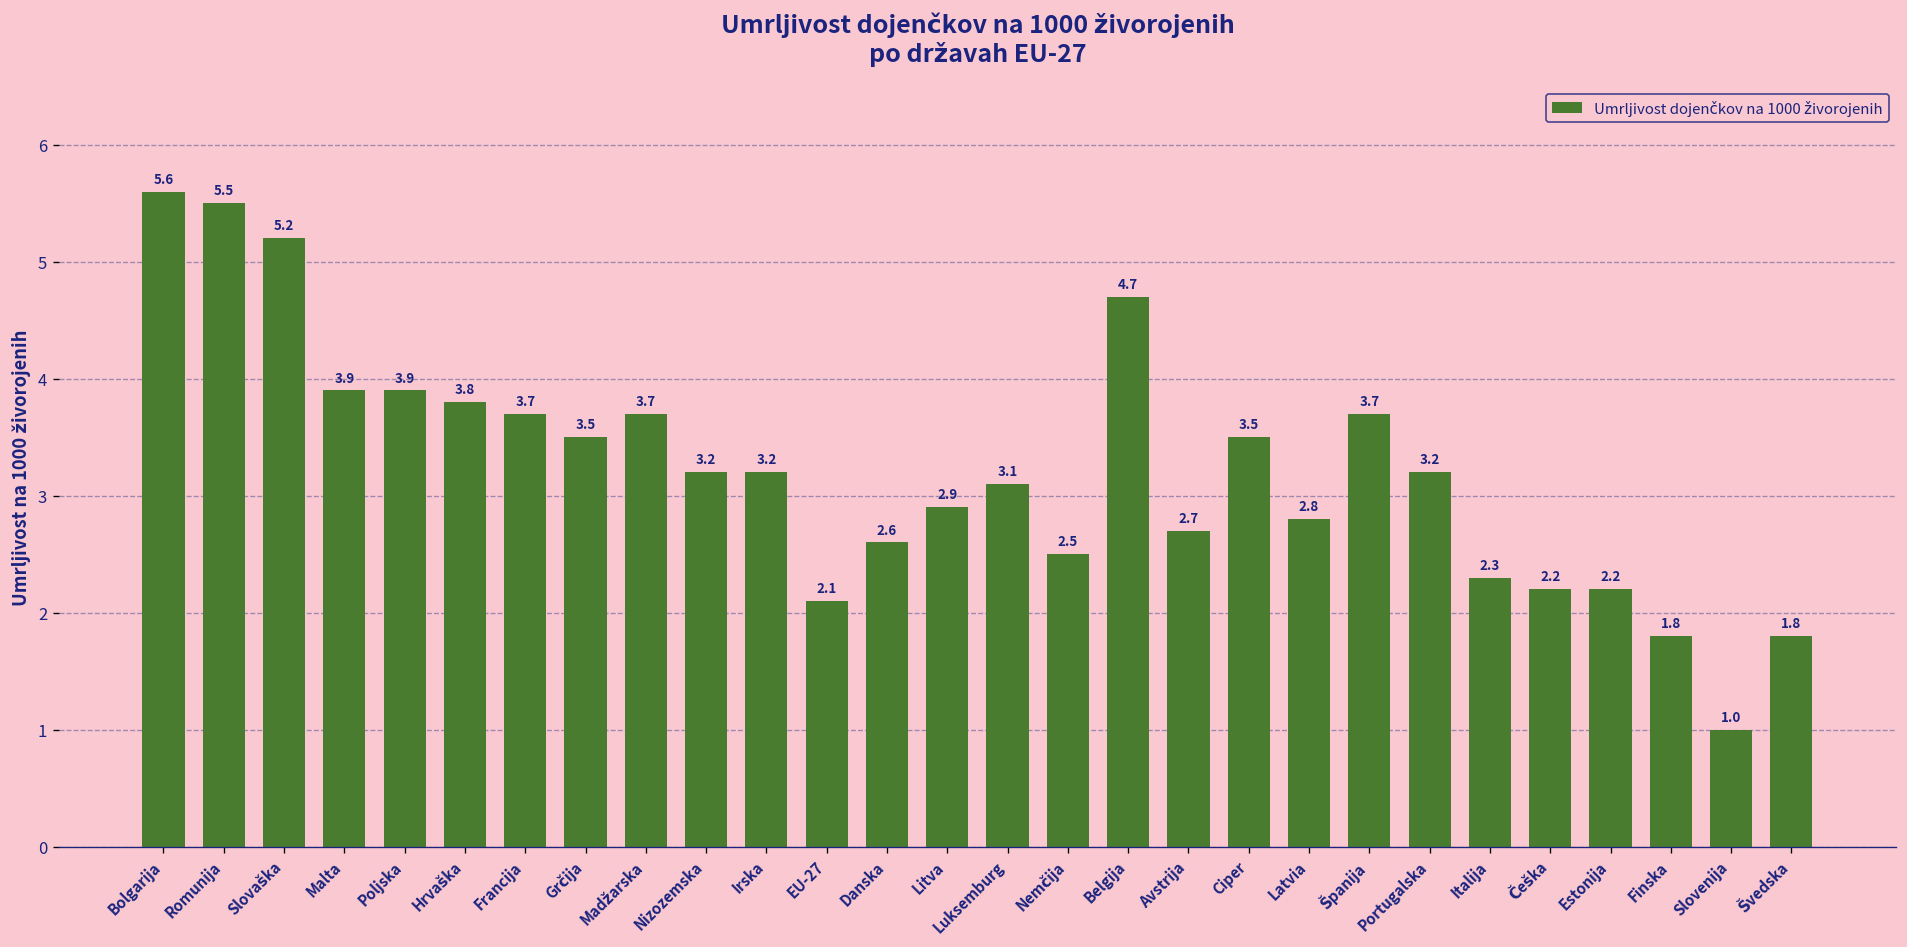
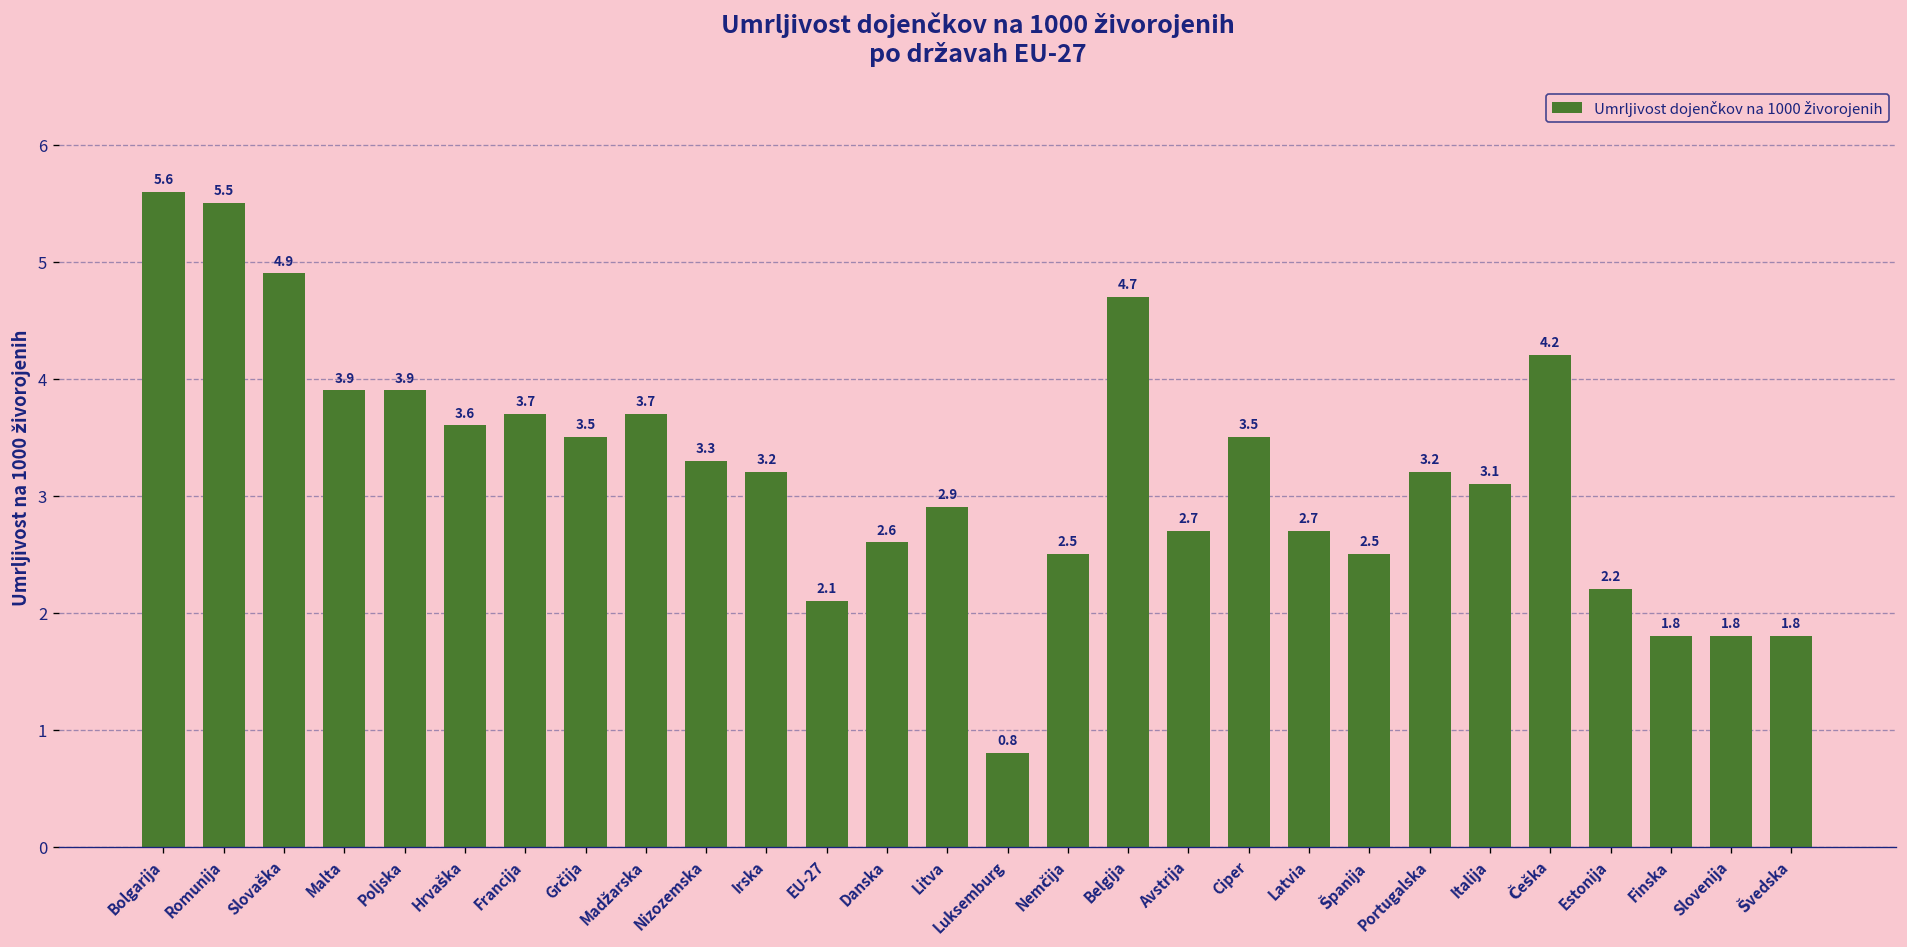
Slovaška: 5.2 -> 4.9
Hrvaška: 3.8 -> 3.6
Nizozemska: 3.2 -> 3.3
Luksemburg: 3.1 -> 0.8
Latvia: 2.8 -> 2.7
Španija: 3.7 -> 2.5
Italija: 2.3 -> 3.1
Češka: 2.2 -> 4.2
Slovenija: 1.0 -> 1.8
